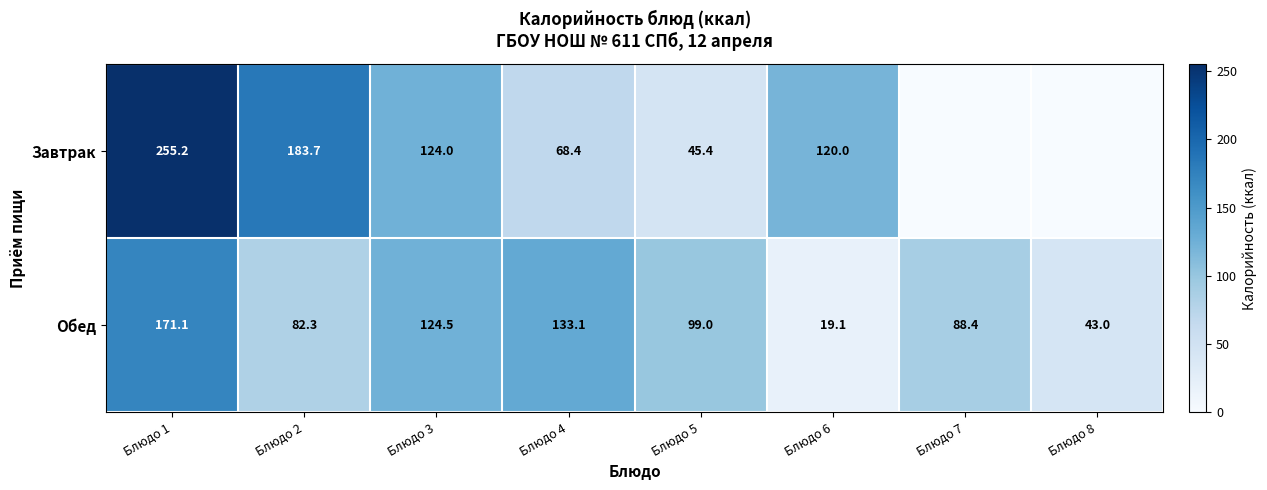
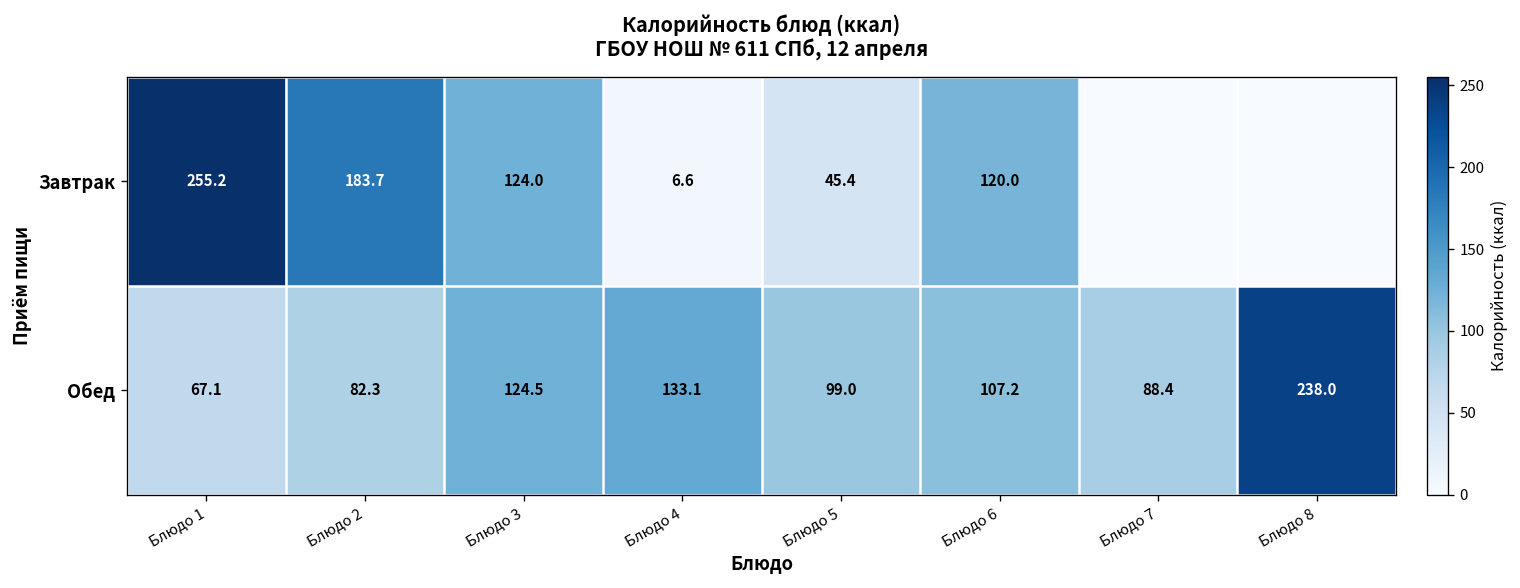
Завтрак, Блюдо 4: 68.4 -> 6.6
Обед, Блюдо 1: 171.1 -> 67.1
Обед, Блюдо 6: 19.1 -> 107.2
Обед, Блюдо 8: 43.0 -> 238.0
